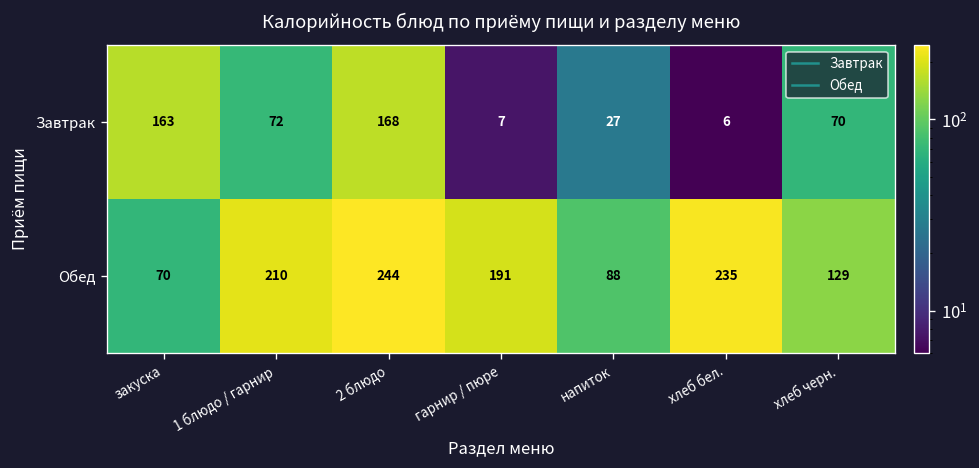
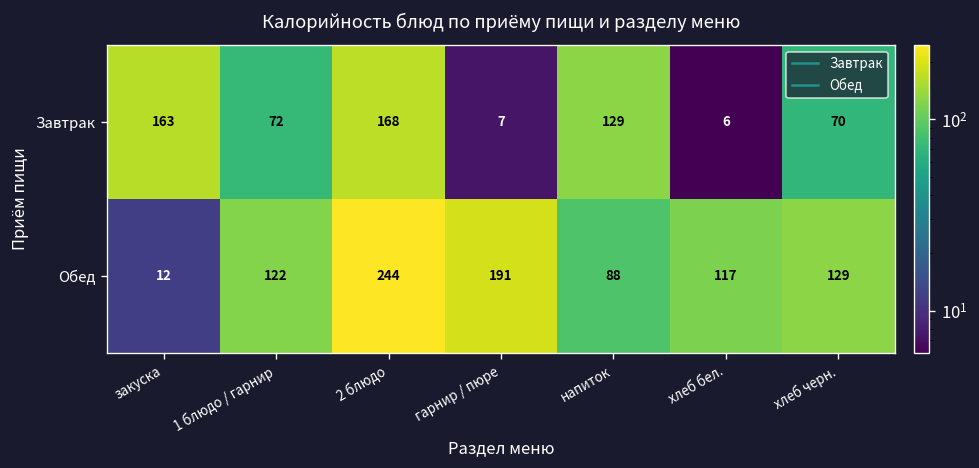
Завтрак, напиток: 27 -> 129
Обед, закуска: 70 -> 12
Обед, 1 блюдо / гарнир: 210 -> 122
Обед, хлеб бел.: 235 -> 117
